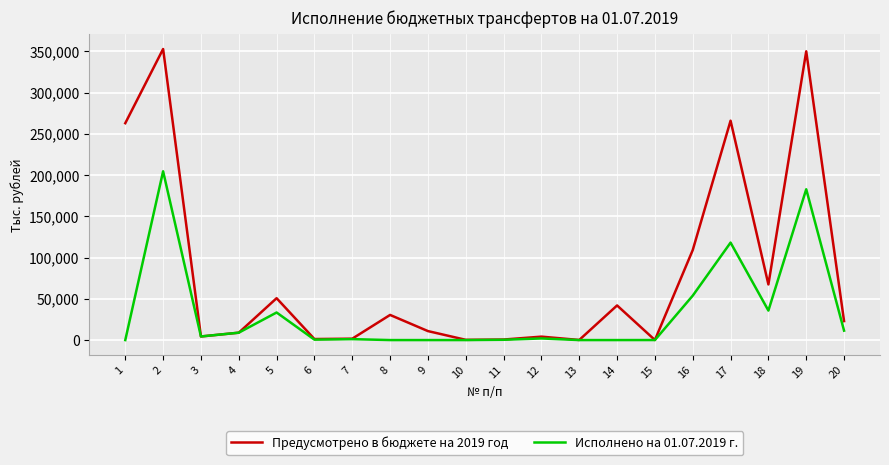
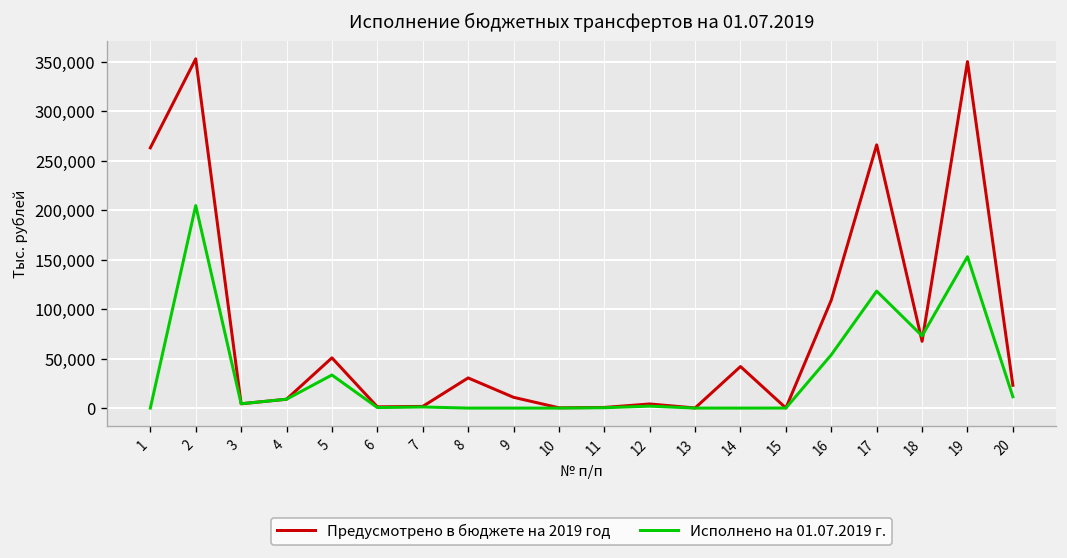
Исполнено на 01.07.2019 г., 18: 40,000 -> 70,000
Исполнено на 01.07.2019 г., 19: 180,000 -> 150,000
